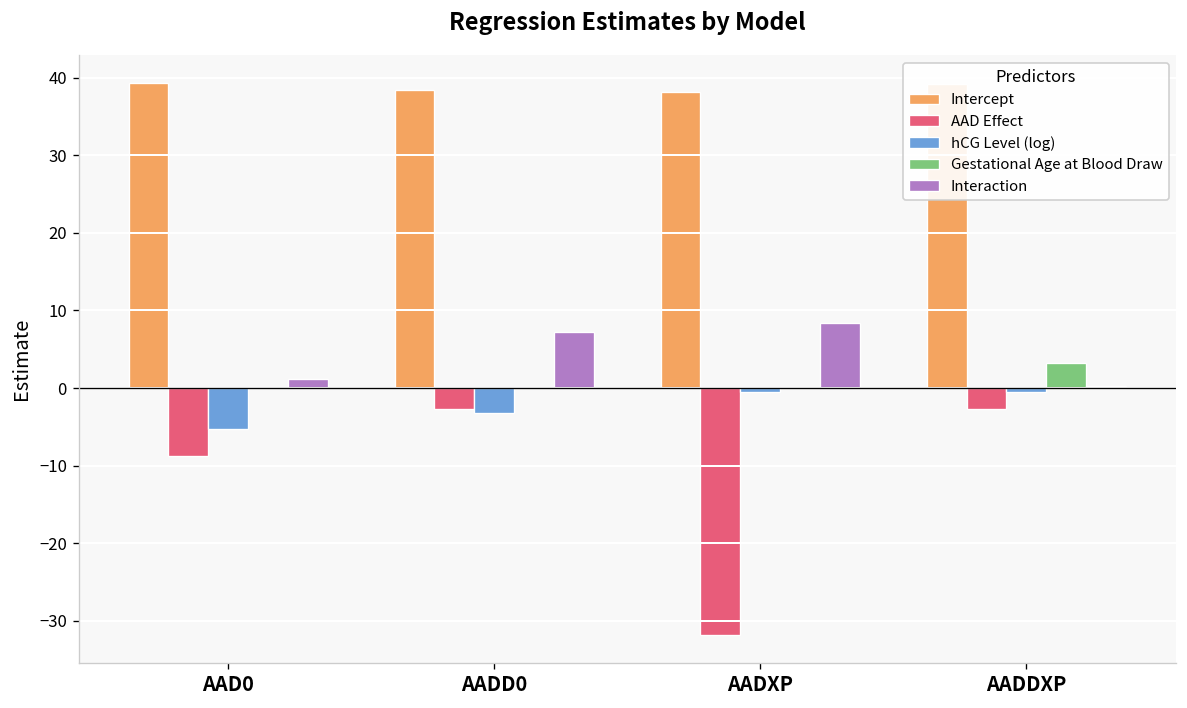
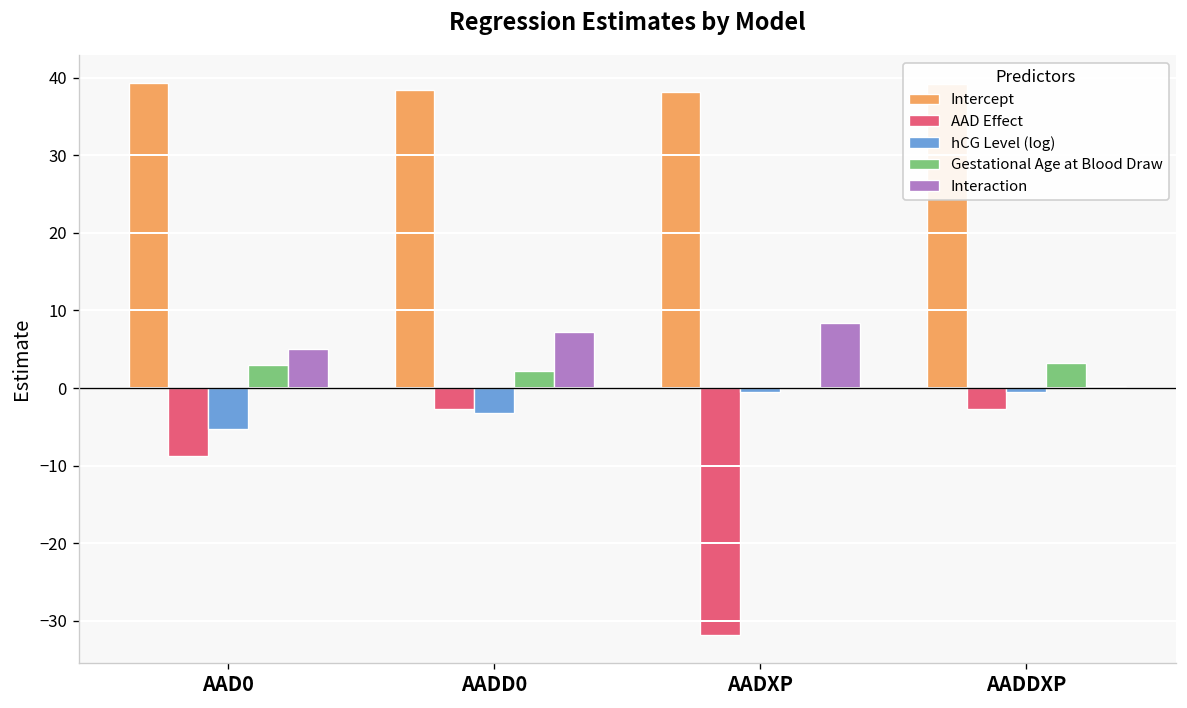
Gestational Age at Blood Draw, AAD0: 0 -> 3
Interaction, AAD0: 1 -> 5
Gestational Age at Blood Draw, AADD0: 0 -> 2
